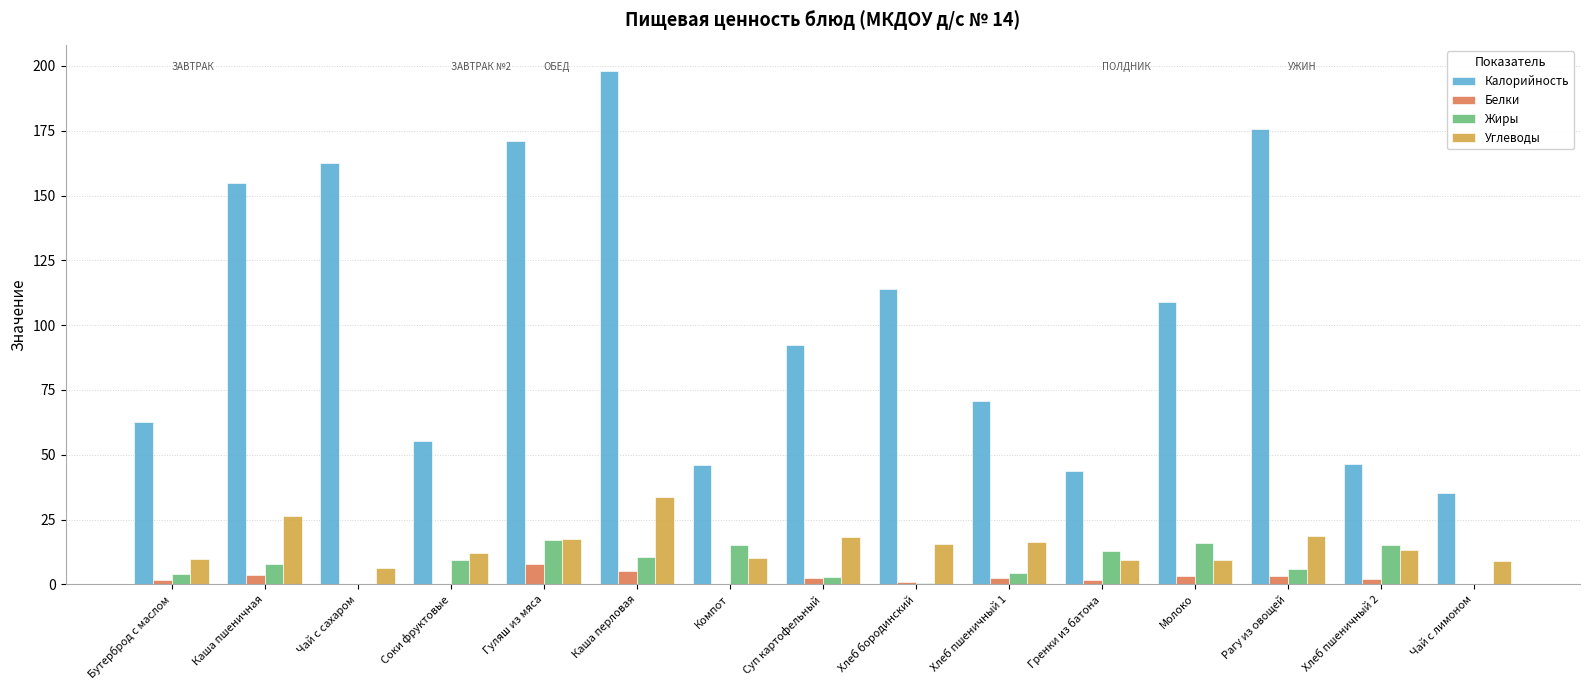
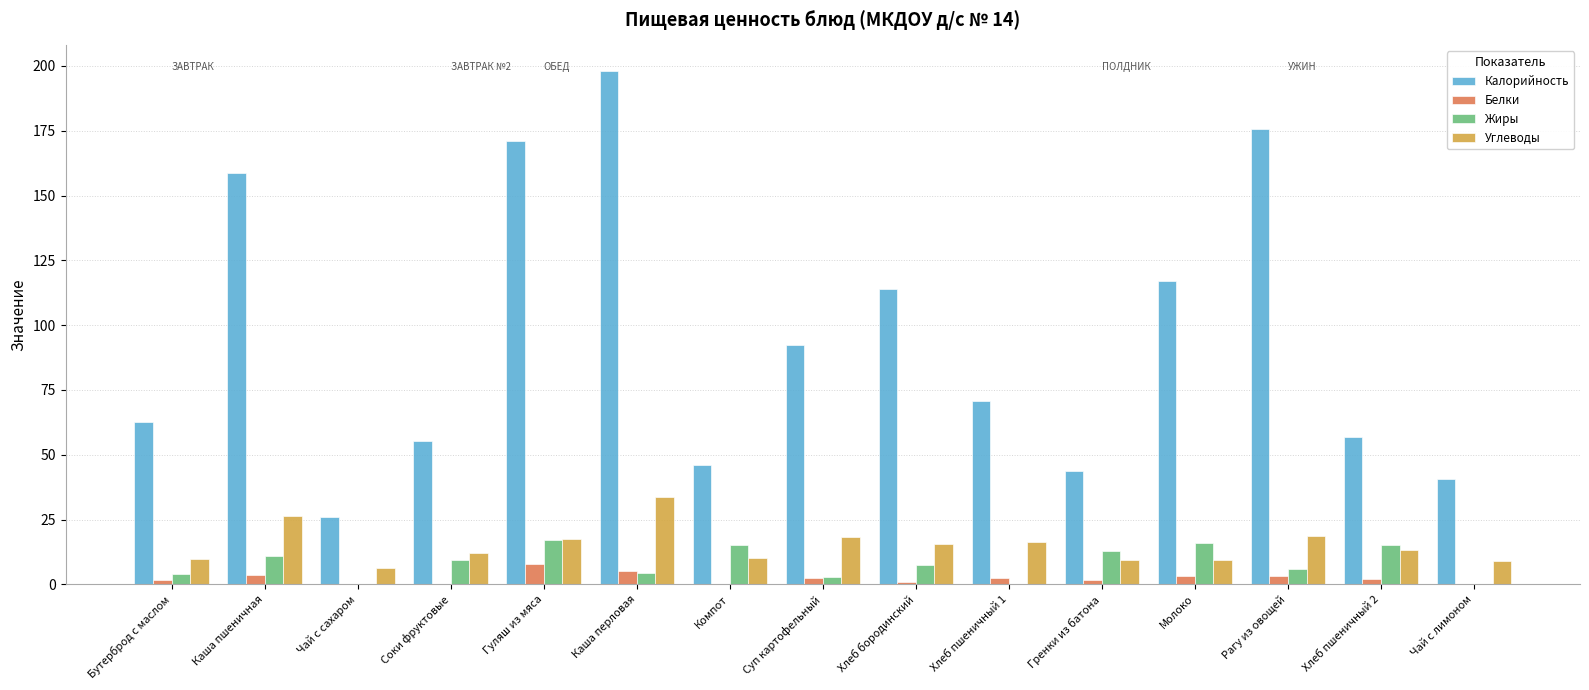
Калорийность, Каша пшеничная: 155 -> 159
Жиры, Каша пшеничная: 8 -> 11
Калорийность, Чай с сахаром: 163 -> 26
Жиры, Каша перловая: 10 -> 5
Жиры, Хлеб бородинский: 0 -> 7
Жиры, Хлеб пшеничный 1: 4 -> 0
Калорийность, Молоко: 109 -> 117
Калорийность, Хлеб пшеничный 2: 46 -> 57
Калорийность, Чай с лимоном: 35 -> 41
